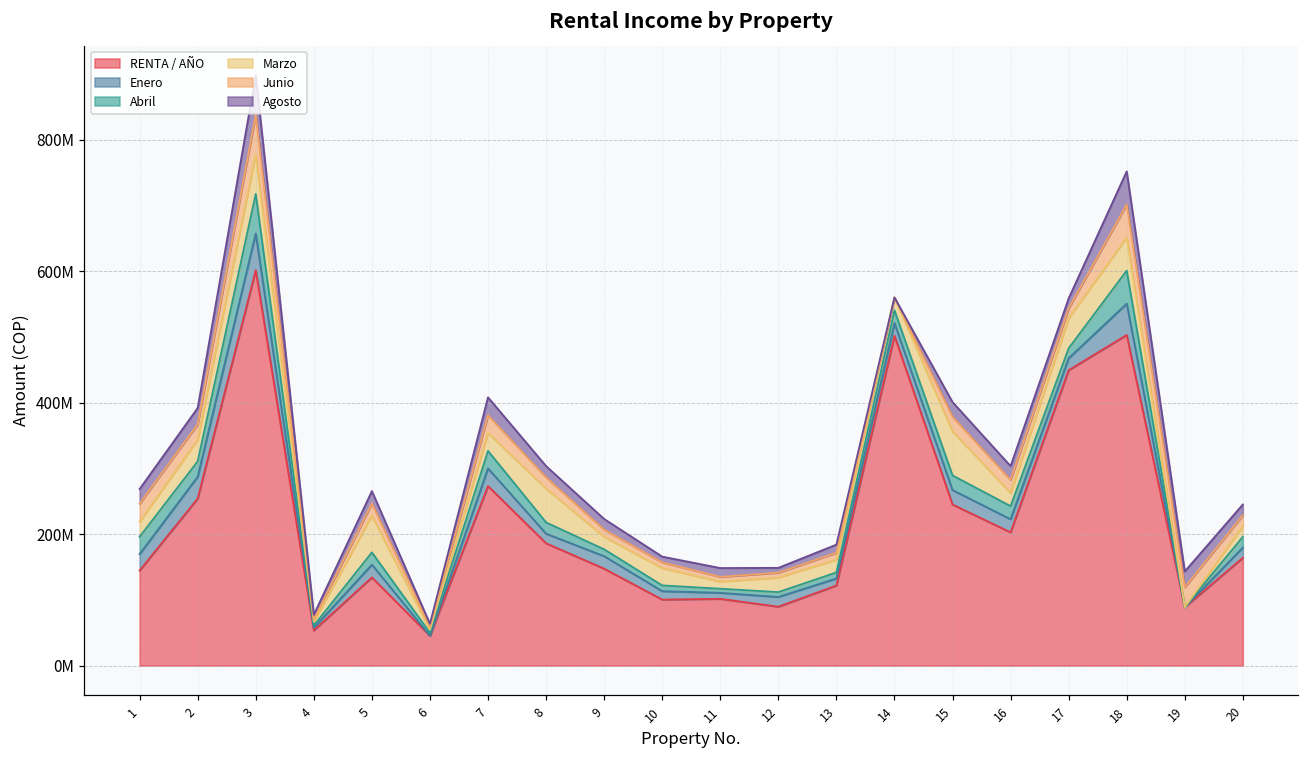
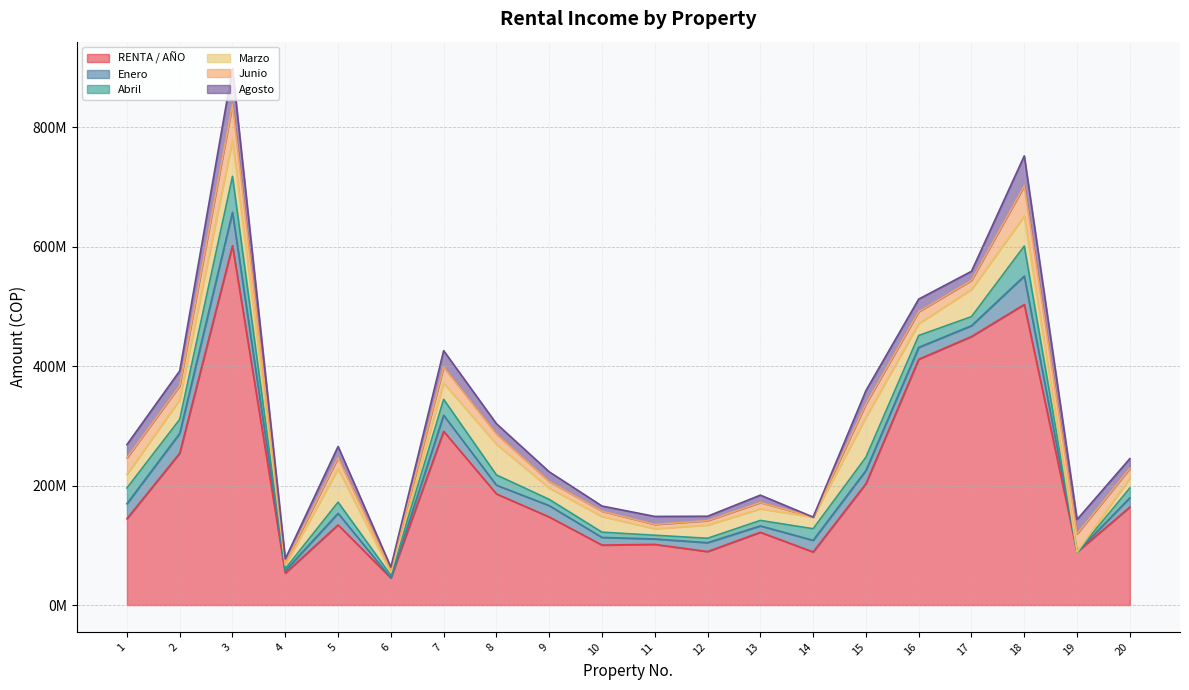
RENTA / AÑO, 7: 270000000 -> 290000000
RENTA / AÑO, 14: 500000000 -> 90000000
RENTA / AÑO, 15: 250000000 -> 200000000
RENTA / AÑO, 16: 200000000 -> 410000000
